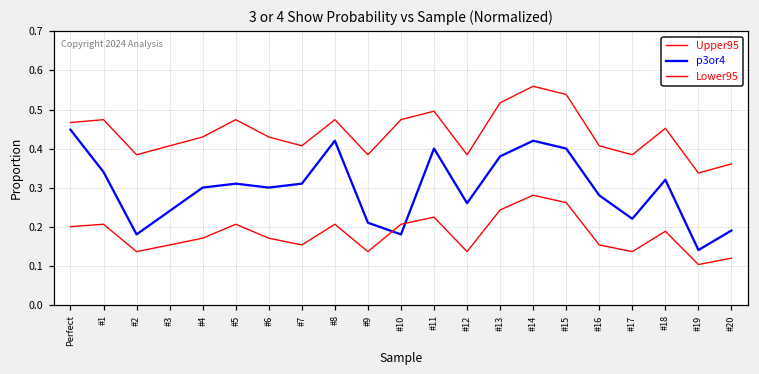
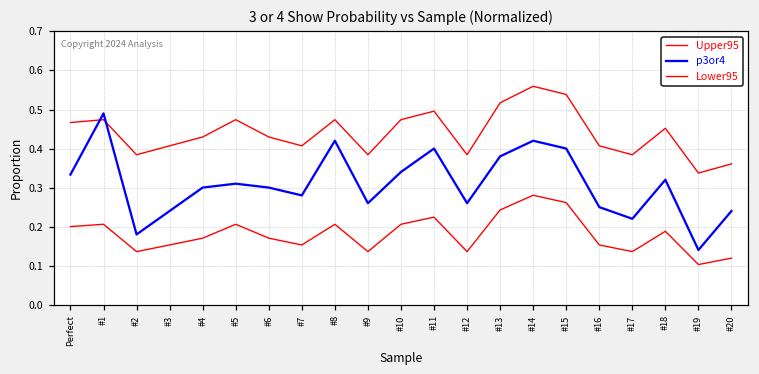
p3or4, Perfect: 0.45 -> 0.33
p3or4, #1: 0.34 -> 0.49
p3or4, #7: 0.31 -> 0.28
p3or4, #9: 0.21 -> 0.26
p3or4, #10: 0.18 -> 0.34
p3or4, #16: 0.28 -> 0.25
p3or4, #20: 0.19 -> 0.24
